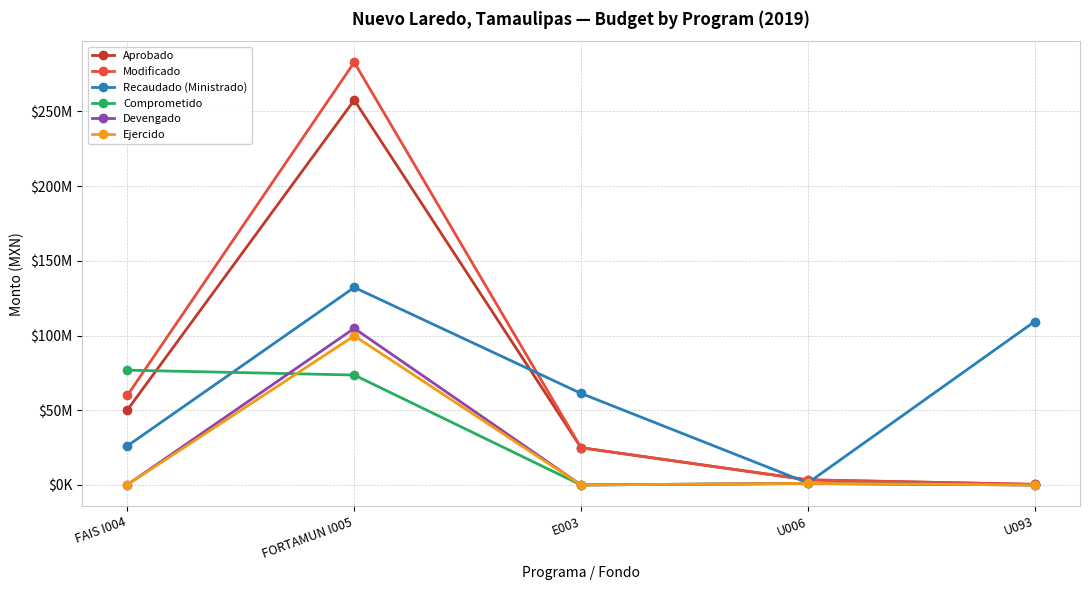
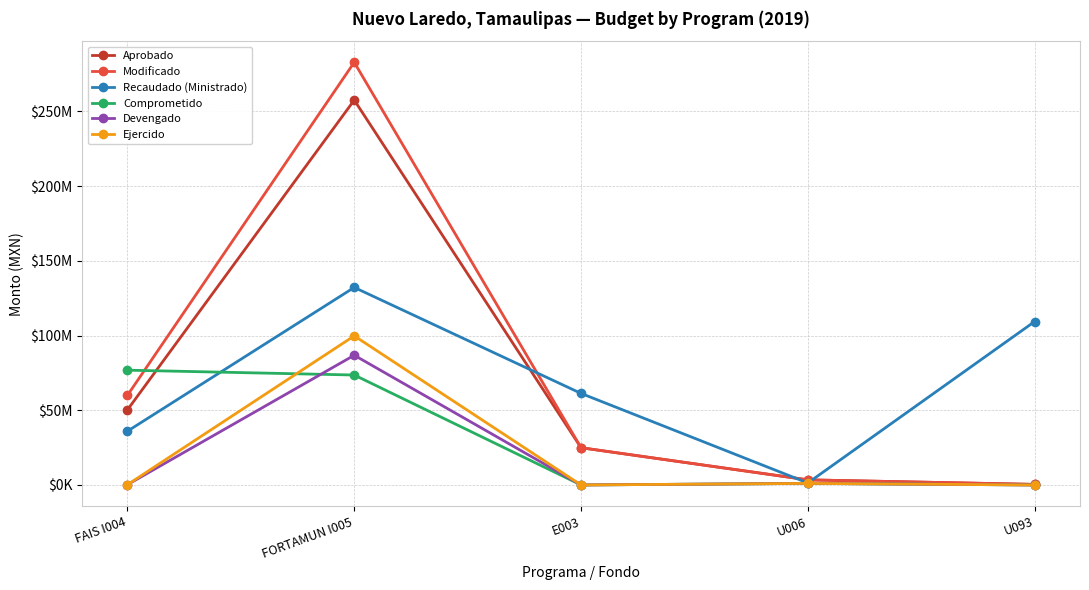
Recaudado (Ministrado), FAIS I004: $26000000 -> $36000000
Devengado, FORTAMUN I005: $105000000 -> $87000000
